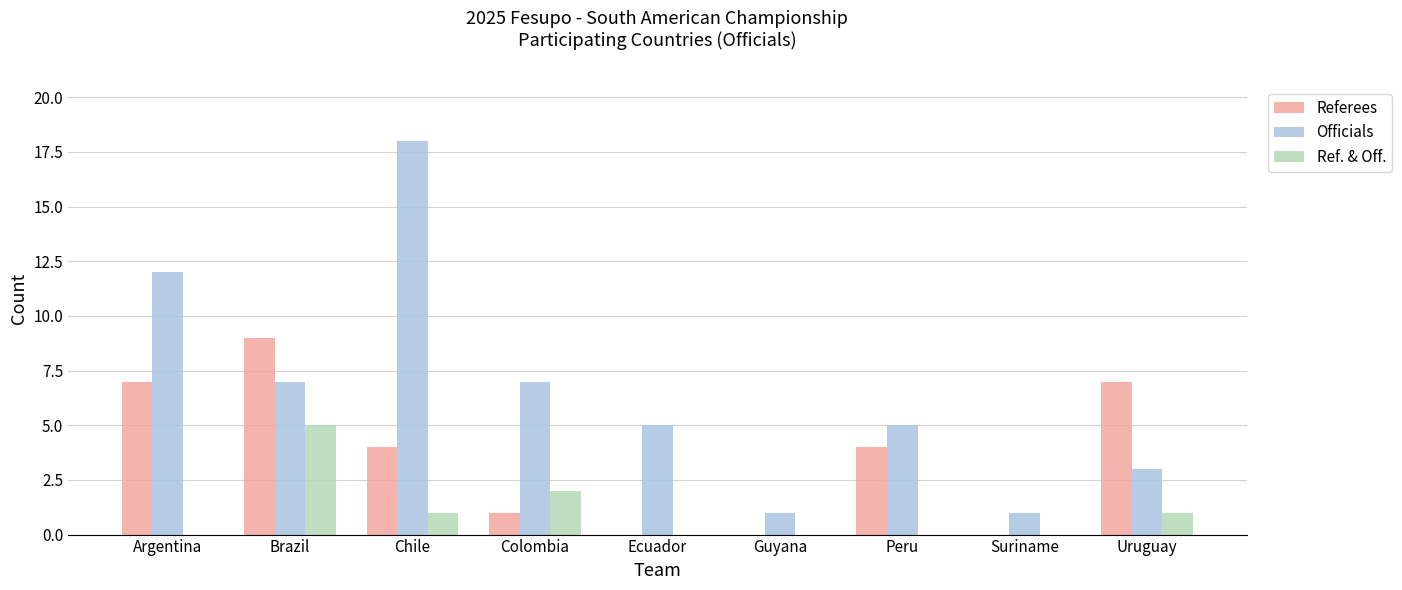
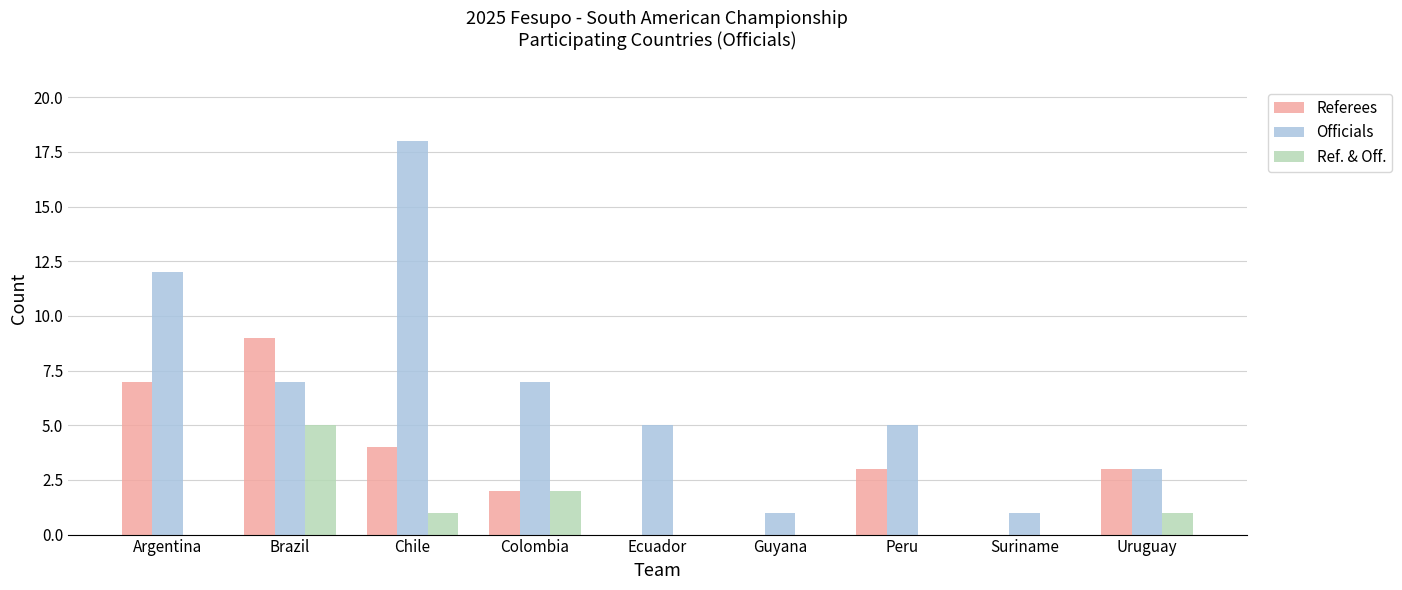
Referees, Colombia: 1 -> 2
Referees, Peru: 4 -> 3
Referees, Uruguay: 7 -> 3
